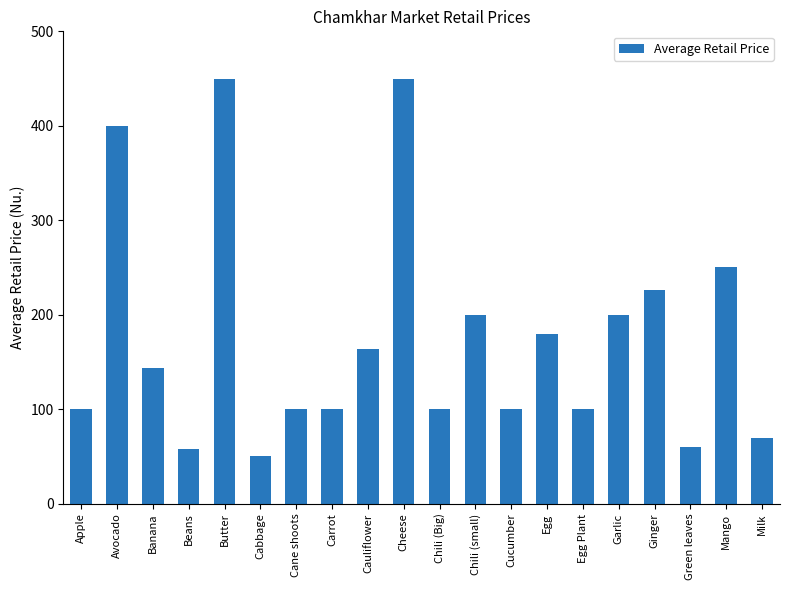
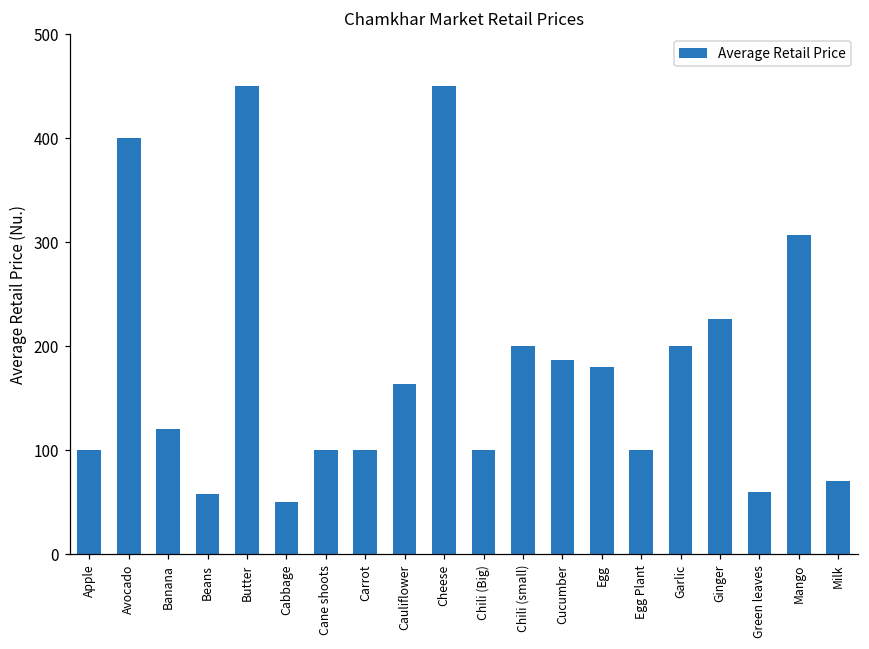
Banana: 140 -> 120
Cucumber: 100 -> 190
Mango: 250 -> 310
